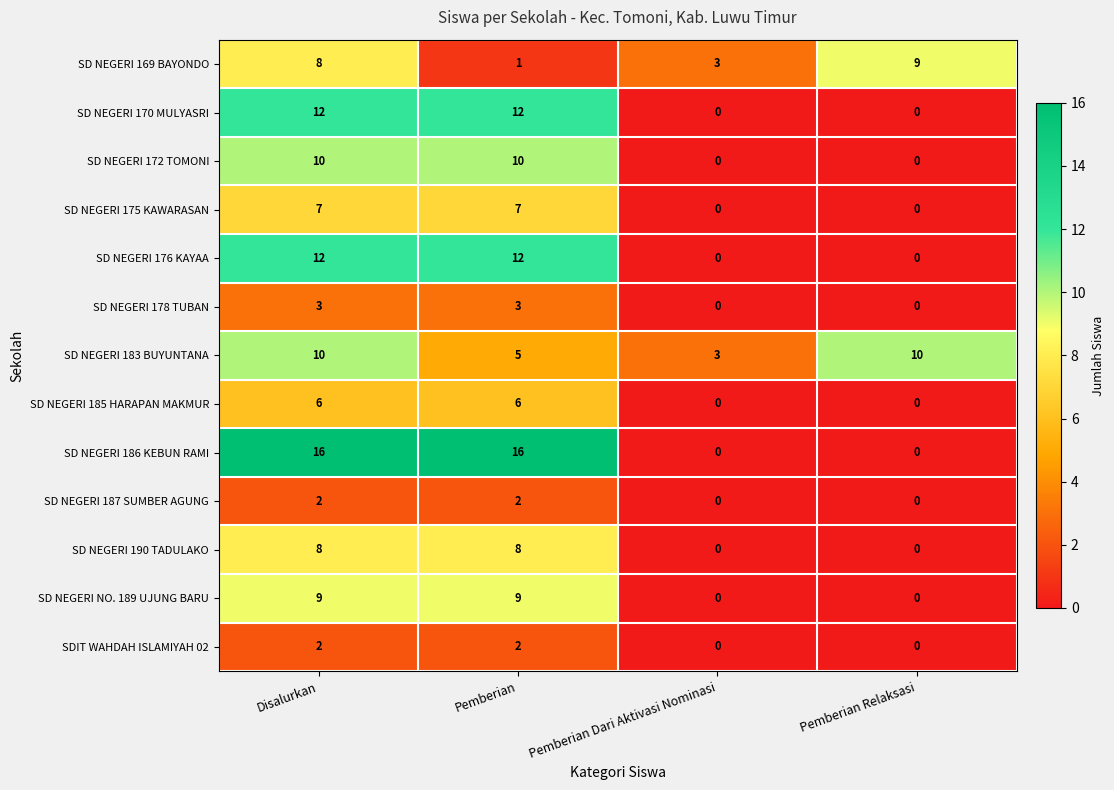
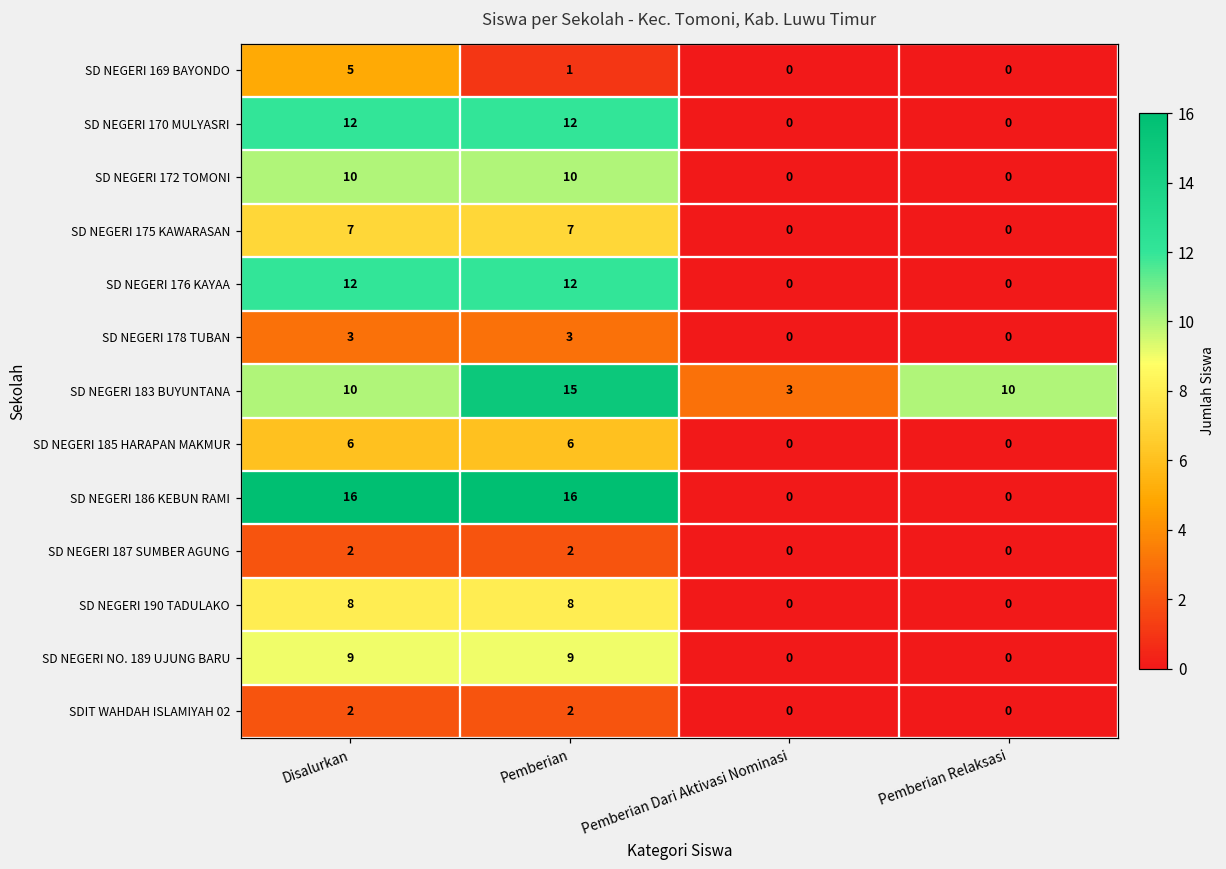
SD NEGERI 169 BAYONDO, Disalurkan: 8 -> 5
SD NEGERI 169 BAYONDO, Pemberian Dari Aktivasi Nominasi: 3 -> 0
SD NEGERI 169 BAYONDO, Pemberian Relaksasi: 9 -> 0
SD NEGERI 183 BUYUNTANA, Pemberian: 5 -> 15
